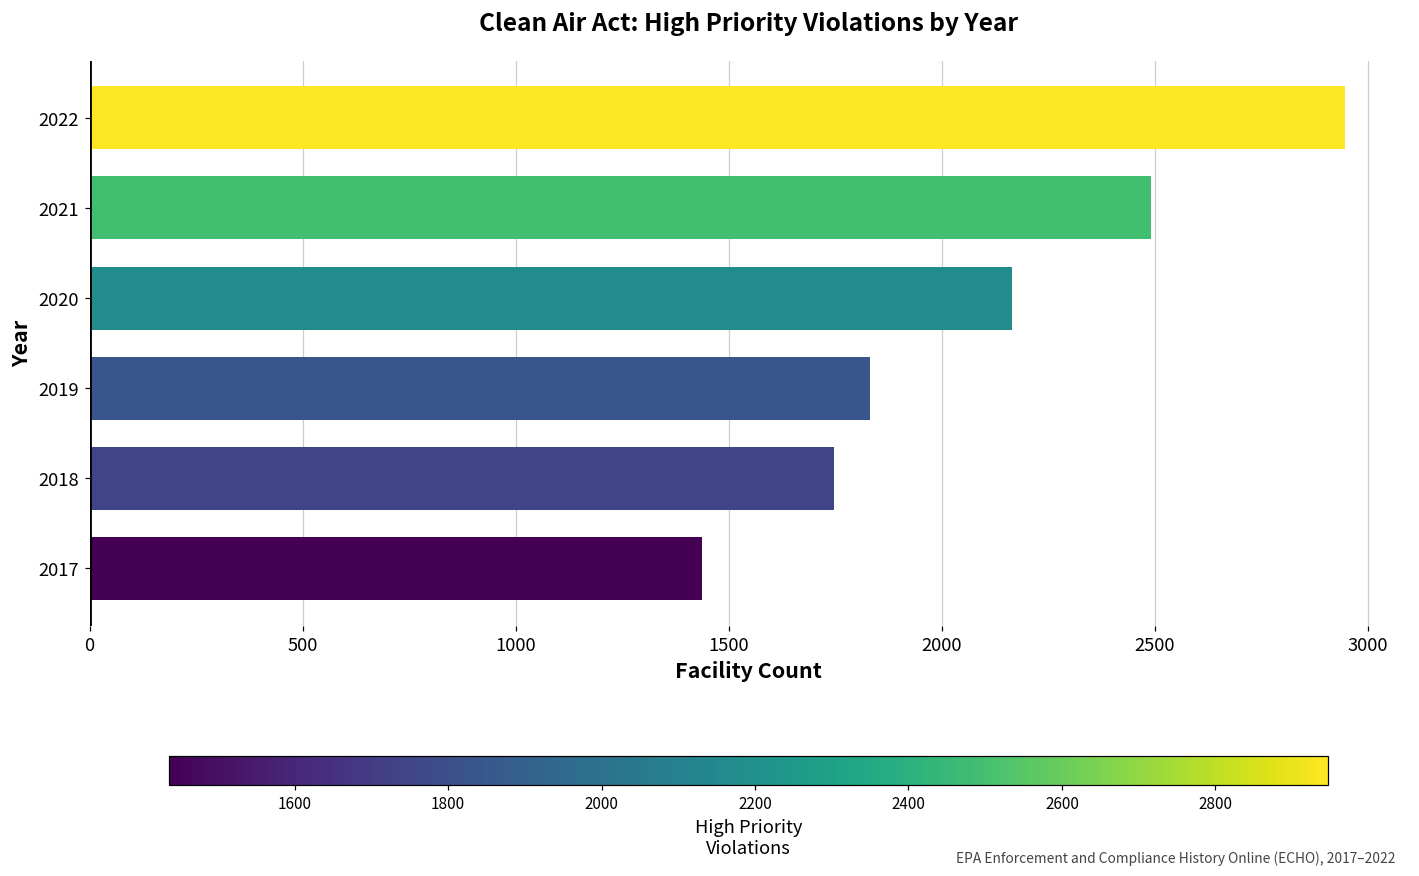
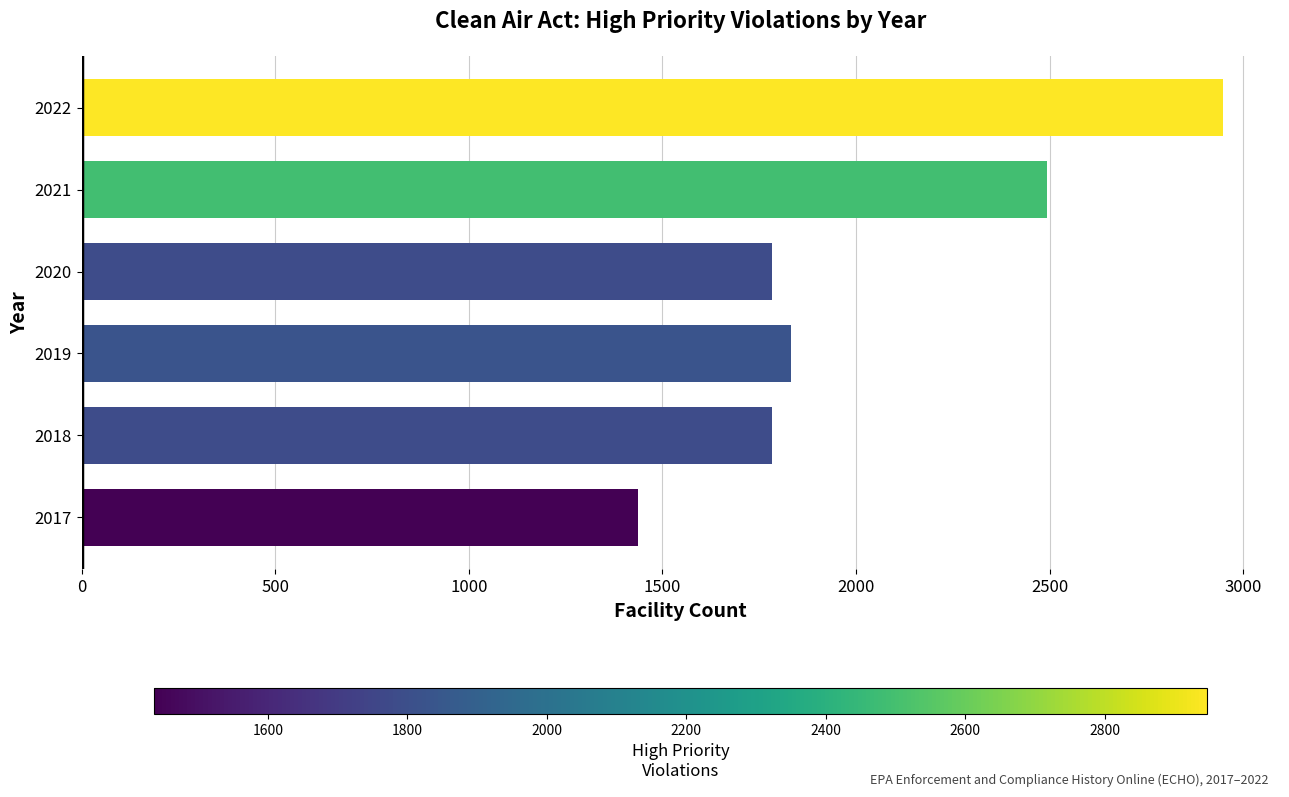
2020: 2170 -> 1780
2018: 1750 -> 1780
